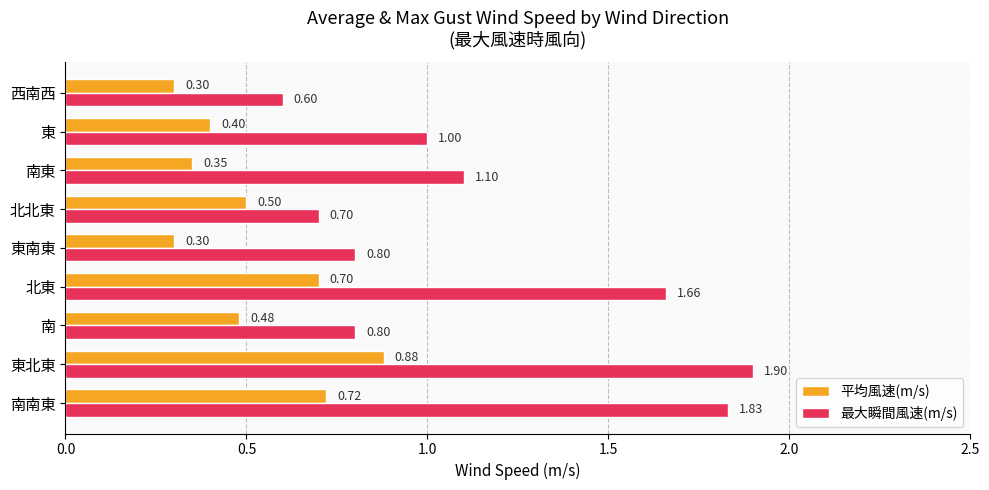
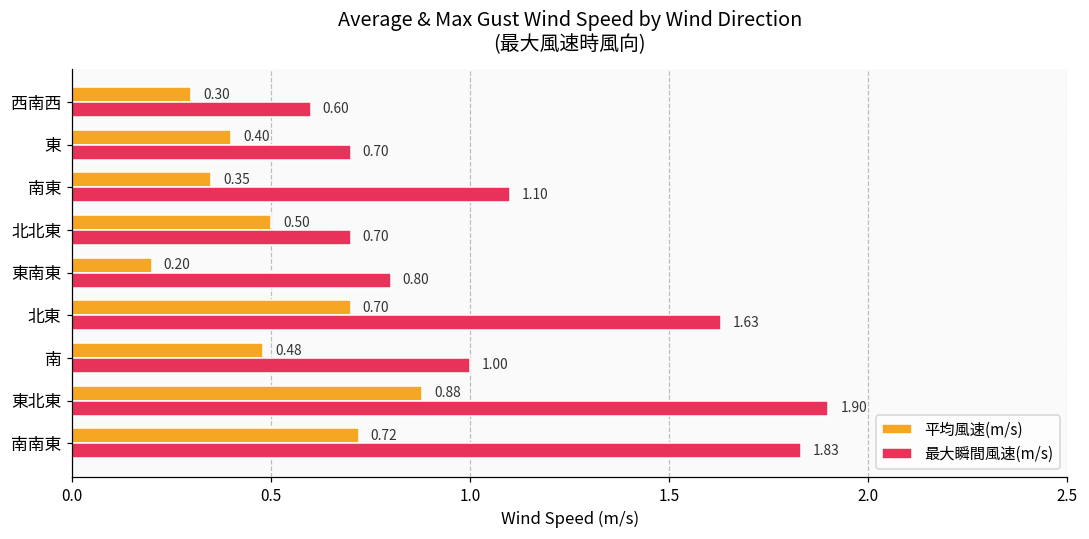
最大瞬間風速(m/s), 東: 1.00 -> 0.70
平均風速(m/s), 東南東: 0.30 -> 0.20
最大瞬間風速(m/s), 北東: 1.66 -> 1.63
最大瞬間風速(m/s), 南: 0.80 -> 1.00
